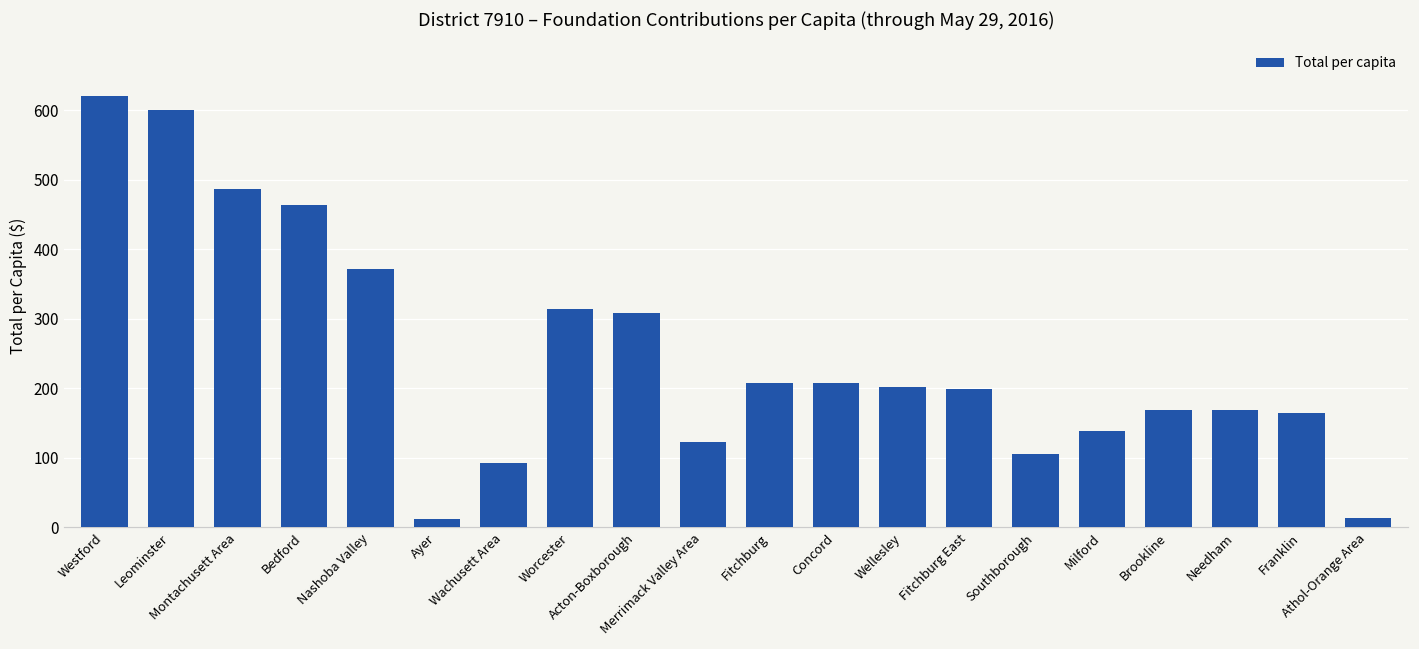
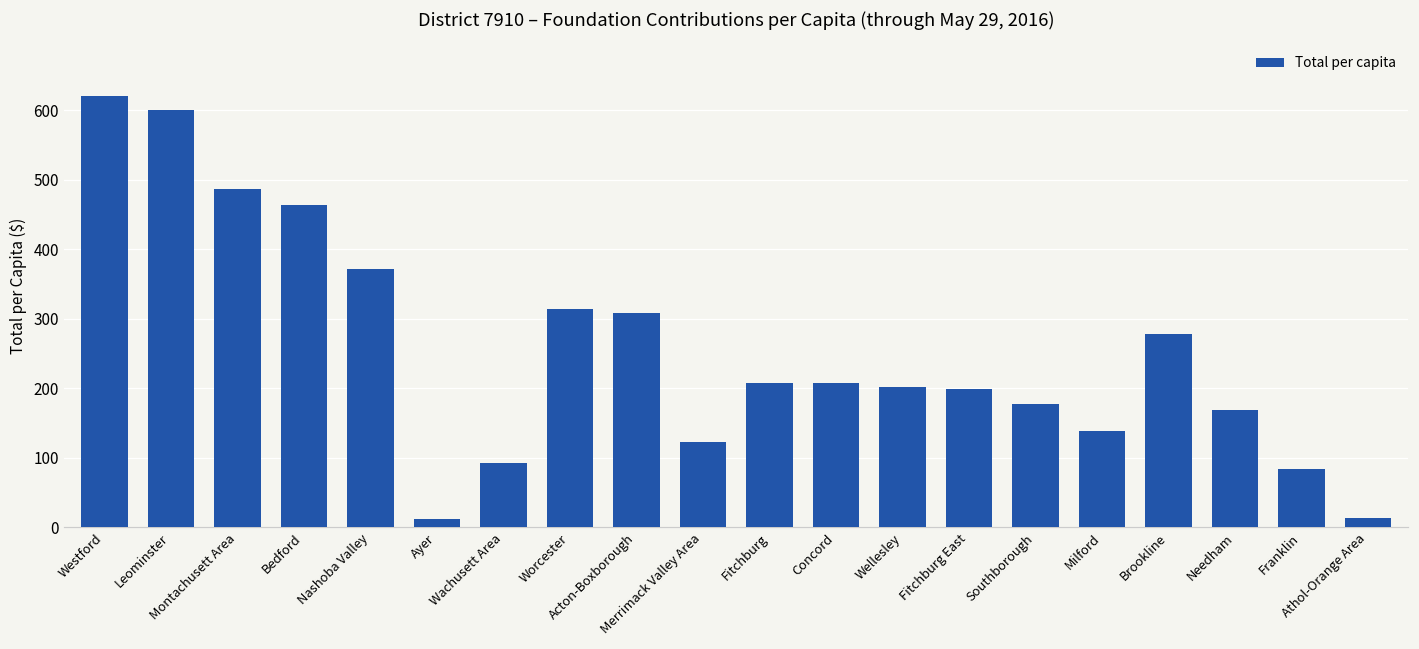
Southborough: 110 -> 180
Brookline: 170 -> 280
Franklin: 160 -> 80
